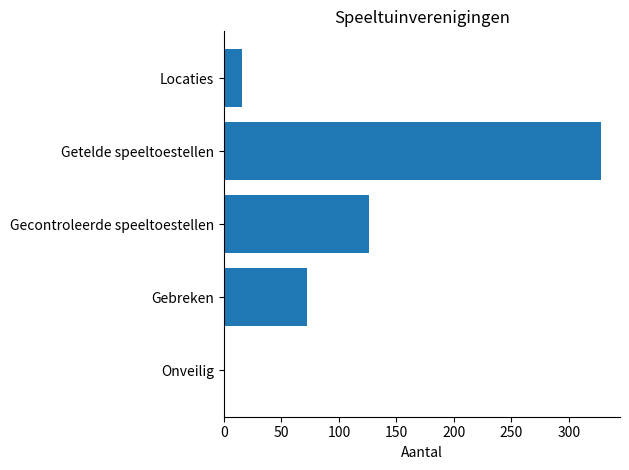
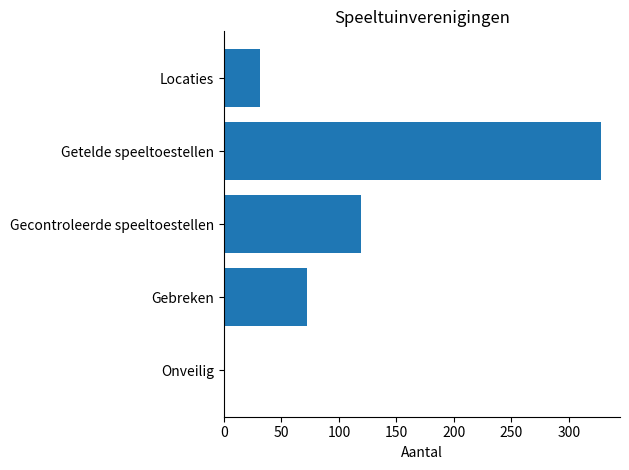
Locaties: 16 -> 31
Gecontroleerde speeltoestellen: 126 -> 119
